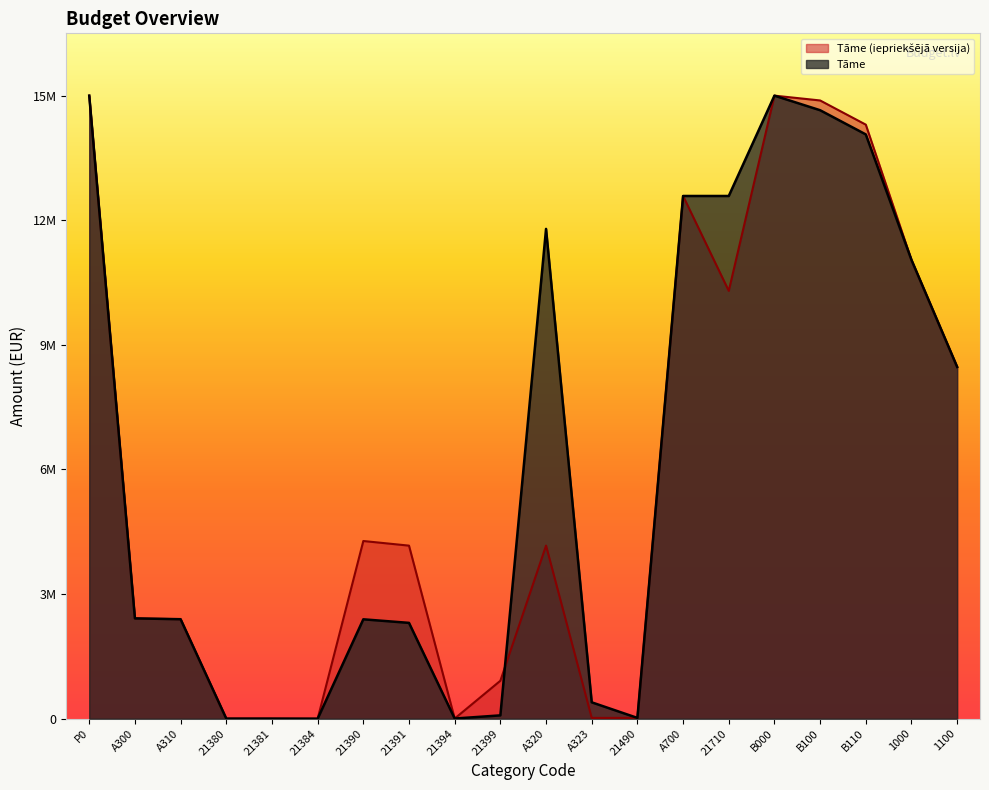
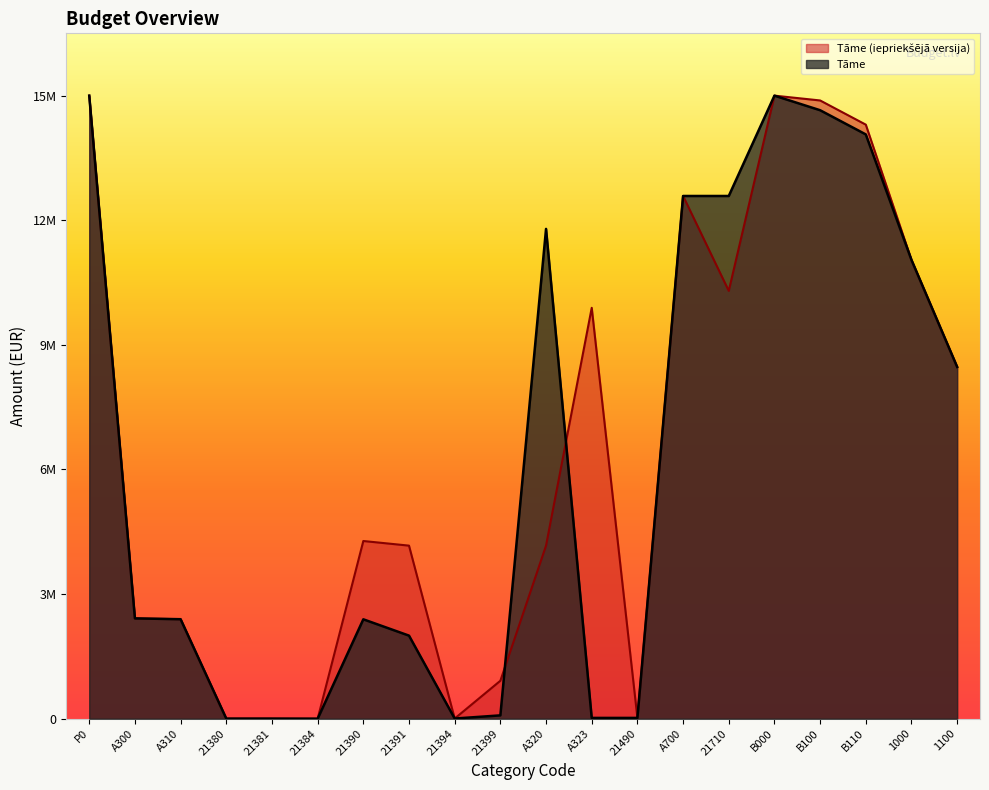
Tāme, 21391: 2300000 -> 2000000
Tāme (iepriekšējā versija), A323: 0 -> 9900000
Tāme, A323: 400000 -> 0
